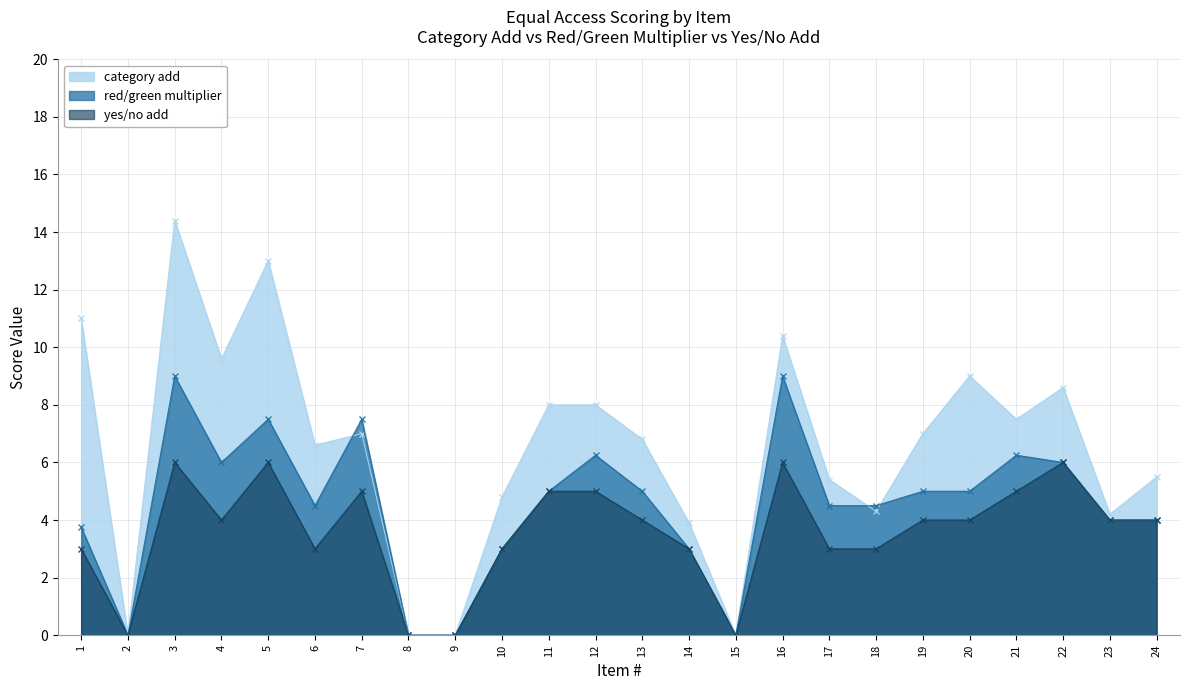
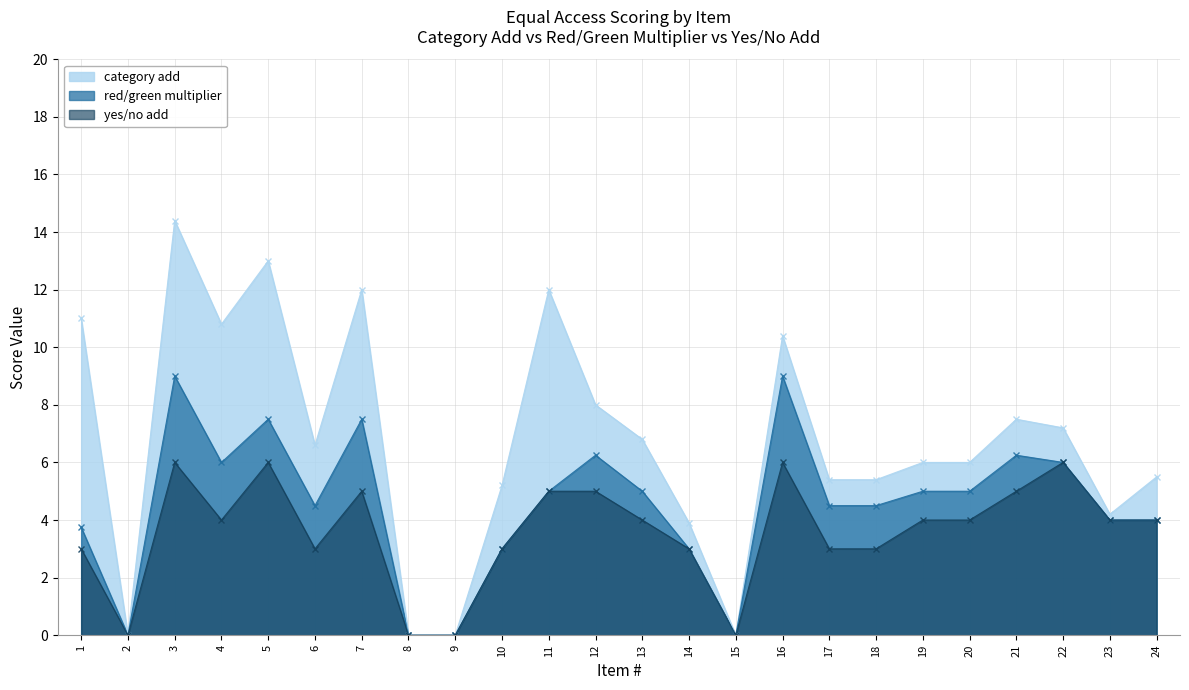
category add, 4: 9.6 -> 10.8
category add, 7: 7 -> 12
category add, 10: 4.8 -> 5.2
category add, 11: 8 -> 12
category add, 18: 4.3 -> 5.4
category add, 19: 7 -> 6
category add, 20: 9 -> 6
category add, 22: 8.6 -> 7.2
